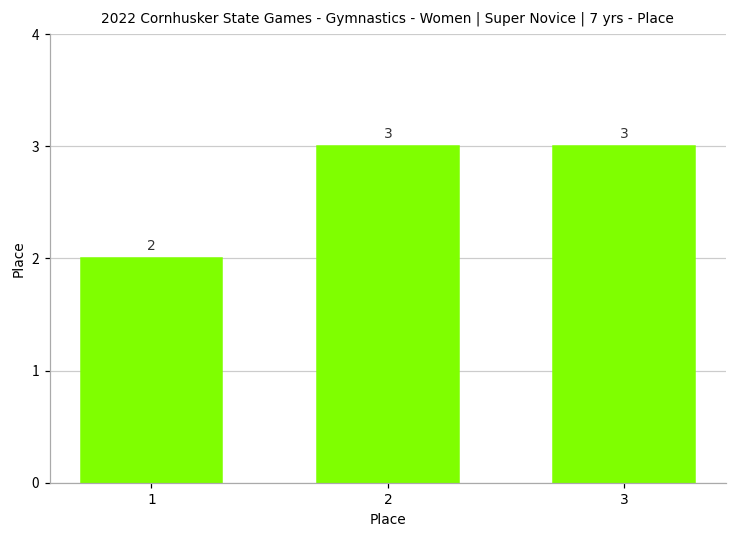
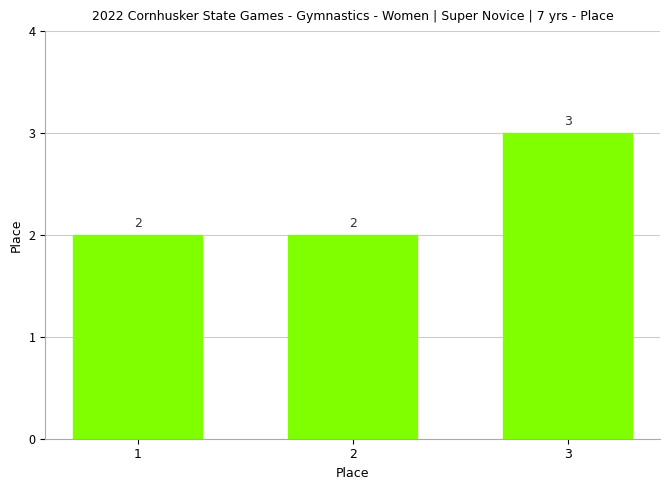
2: 3 -> 2
